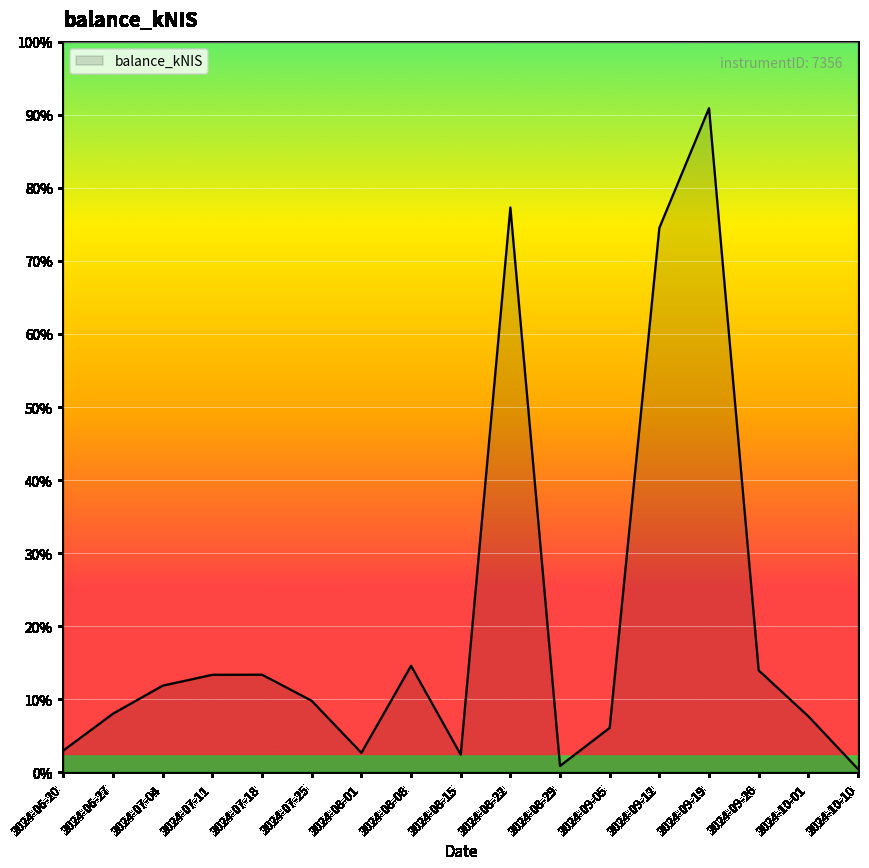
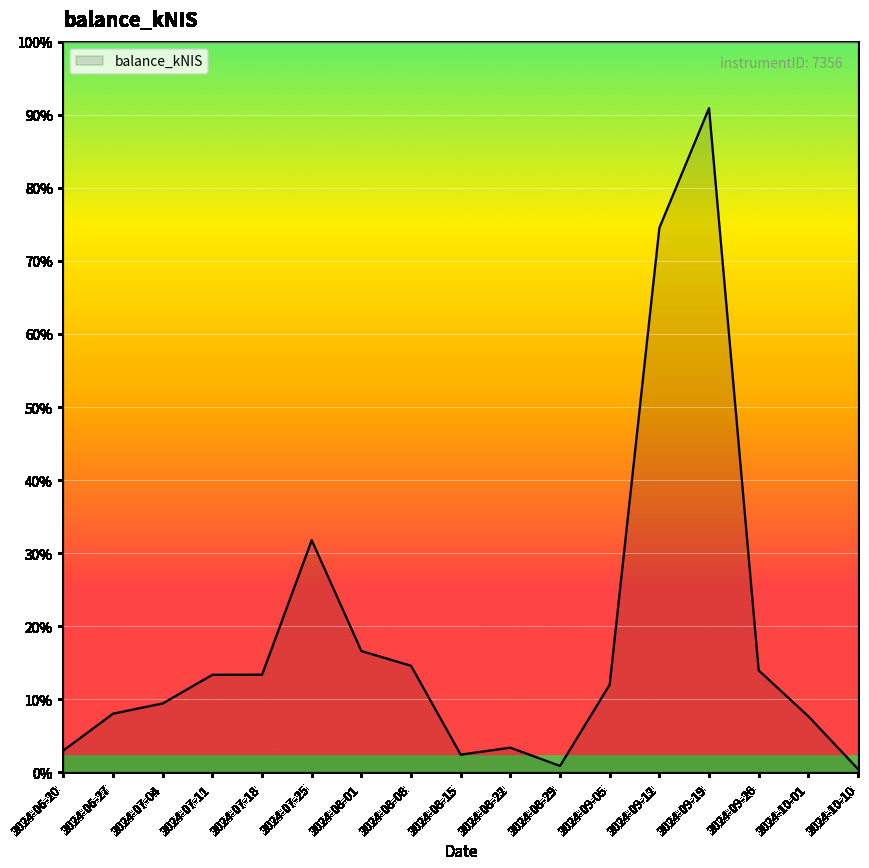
2024-07-04: 12% -> 9%
2024-07-25: 10% -> 32%
2024-08-01: 3% -> 17%
2024-08-22: 77% -> 3%
2024-09-05: 6% -> 12%
